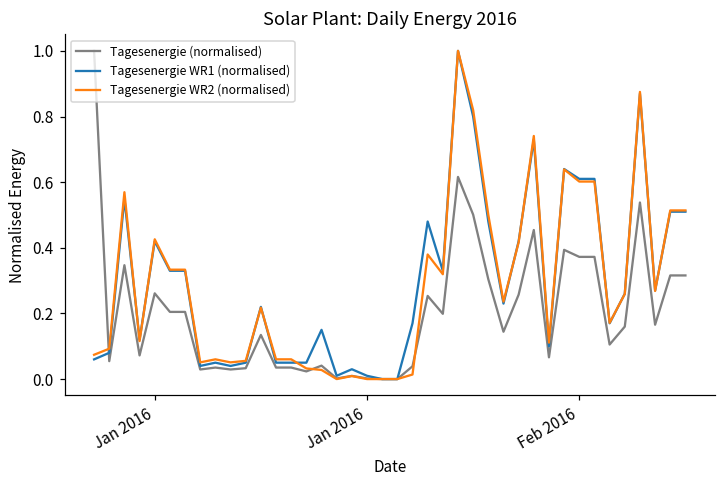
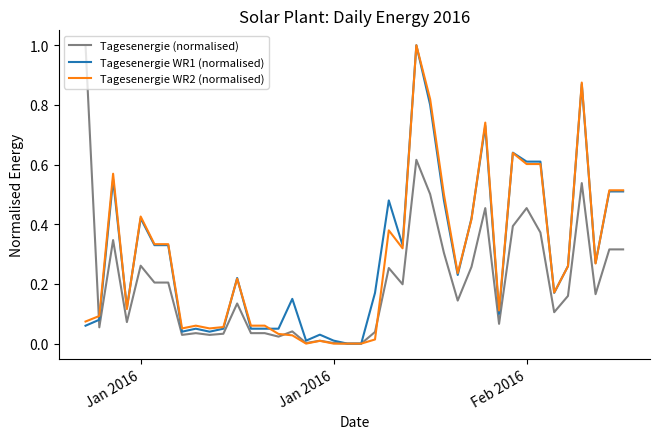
Tagesenergie (normalised), Feb 2016: 0.37 -> 0.45
